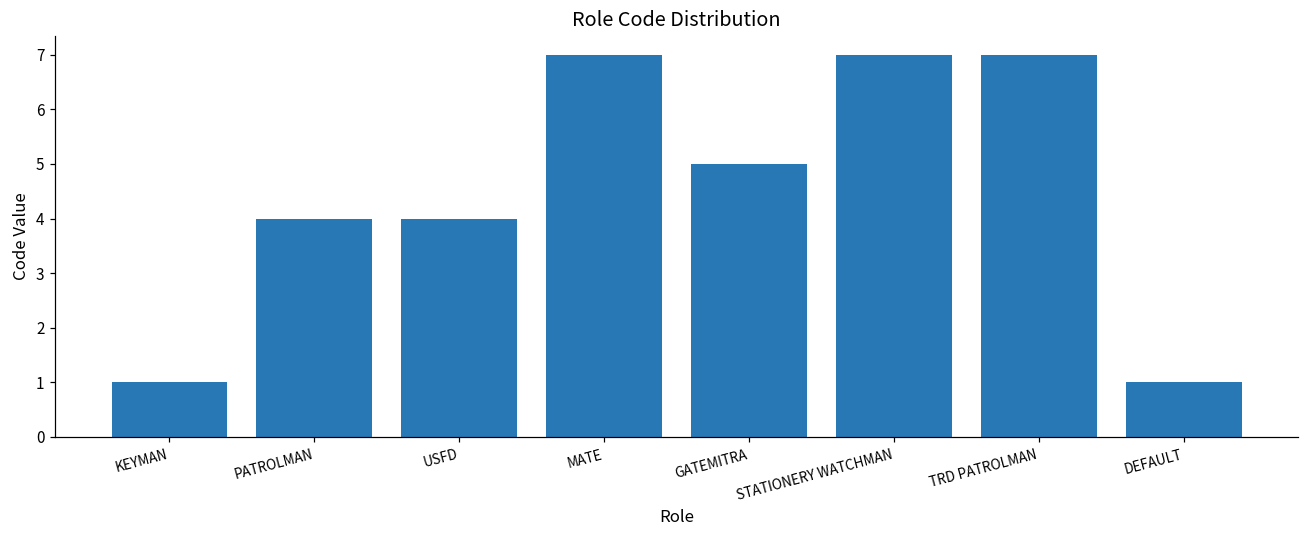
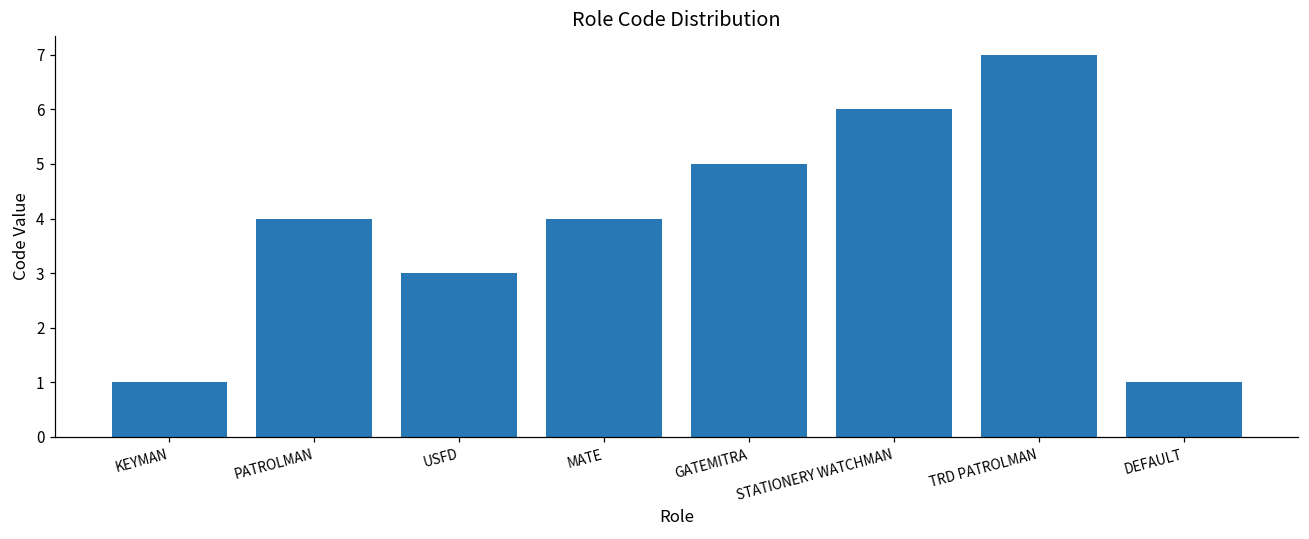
USFD: 4 -> 3
MATE: 7 -> 4
STATIONERY WATCHMAN: 7 -> 6
